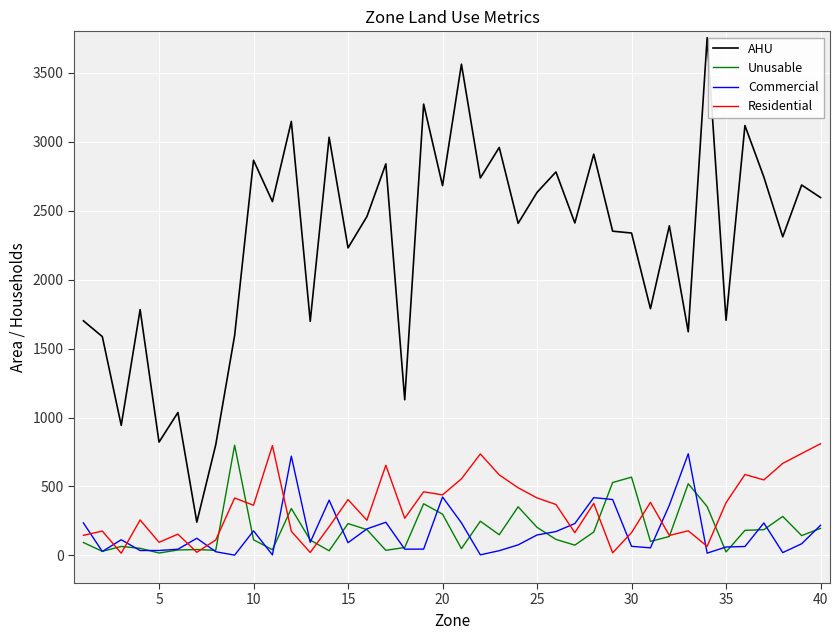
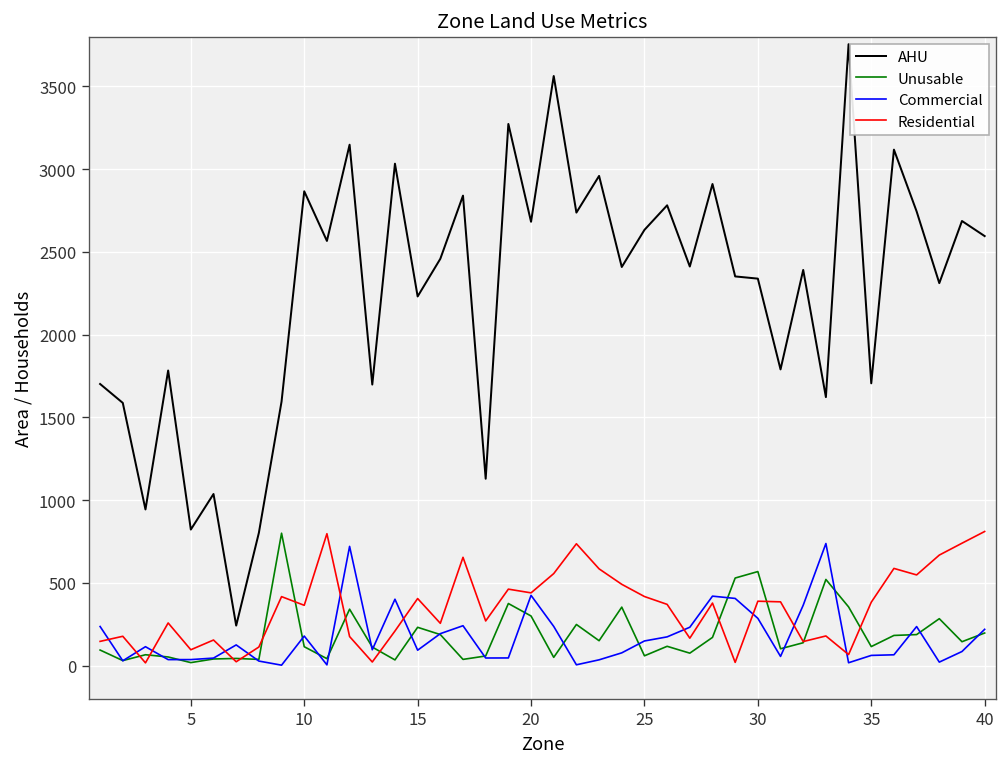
Unusable, 25: 200 -> 60
Commercial, 30: 70 -> 290
Residential, 30: 170 -> 390
Unusable, 35: 30 -> 110
